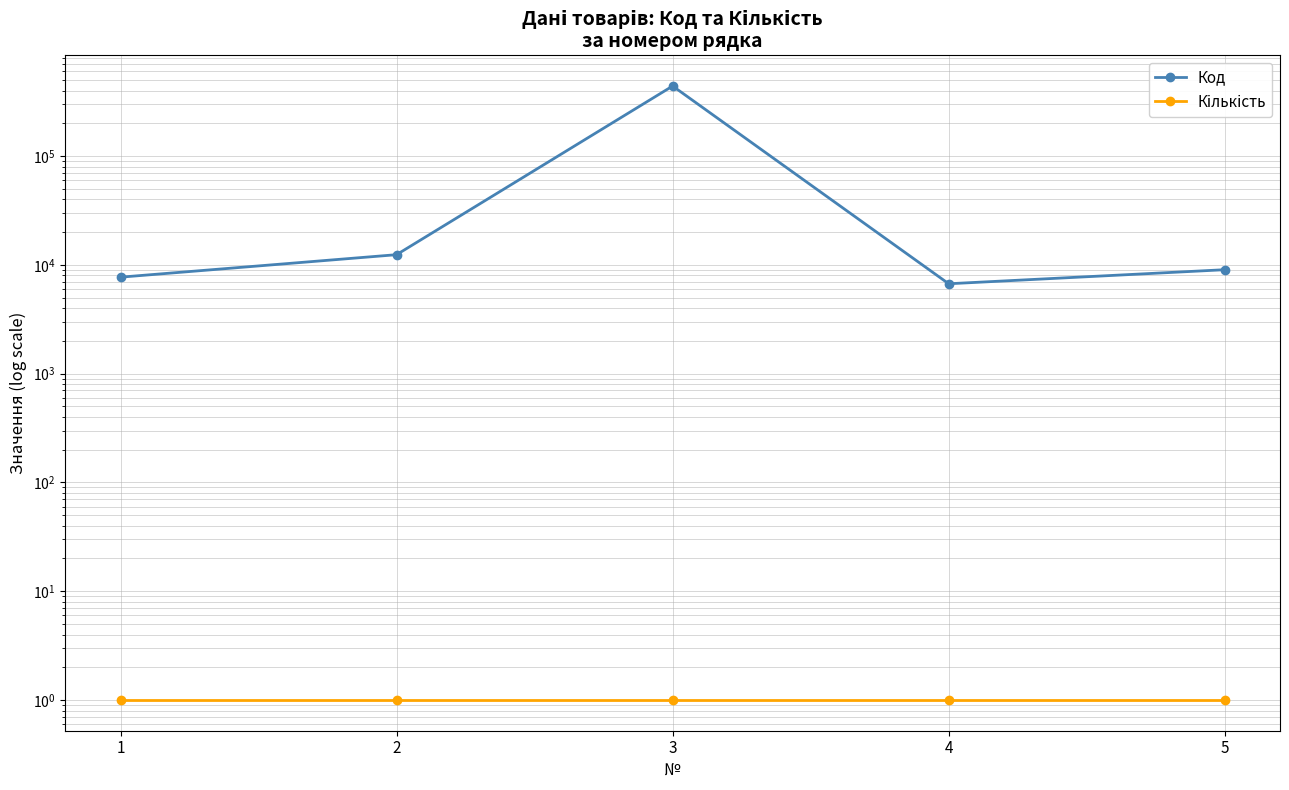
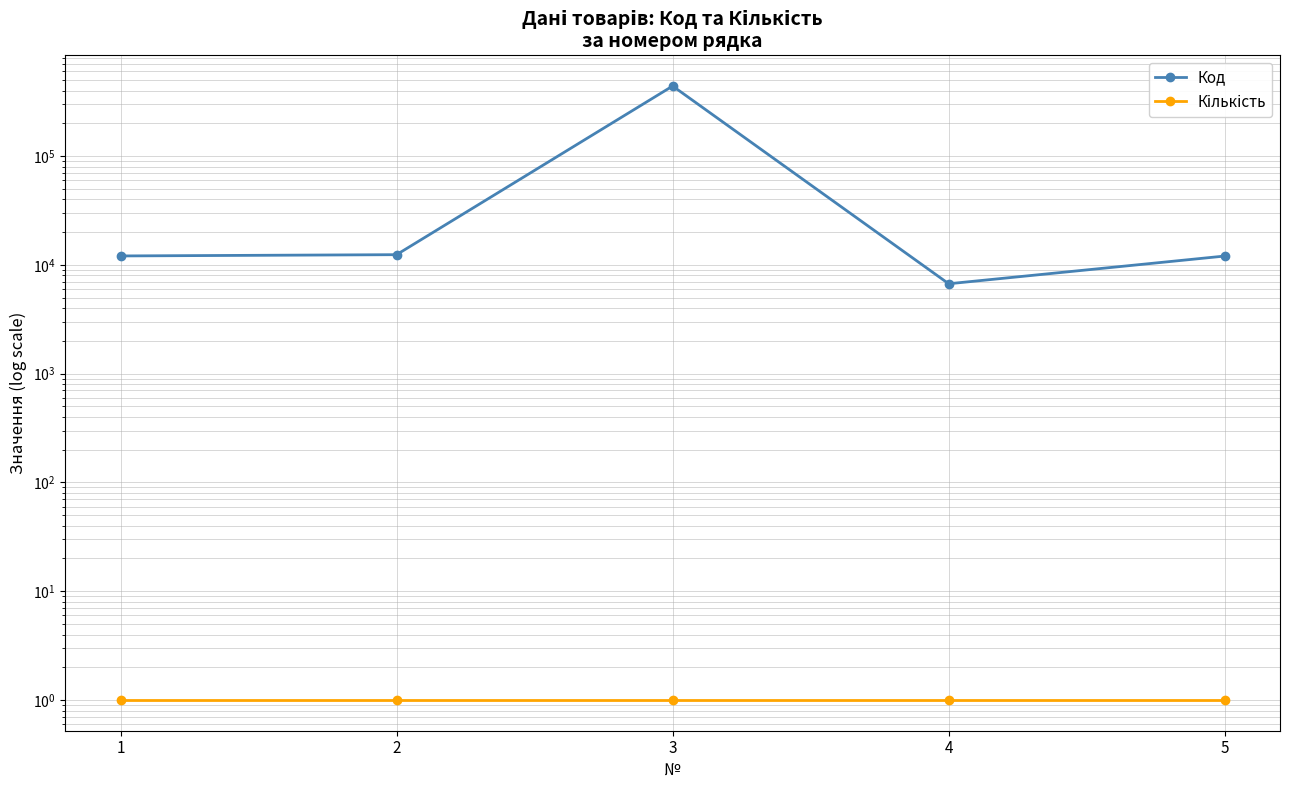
Код, 1: 8000 -> 12000
Код, 5: 9000 -> 12000
